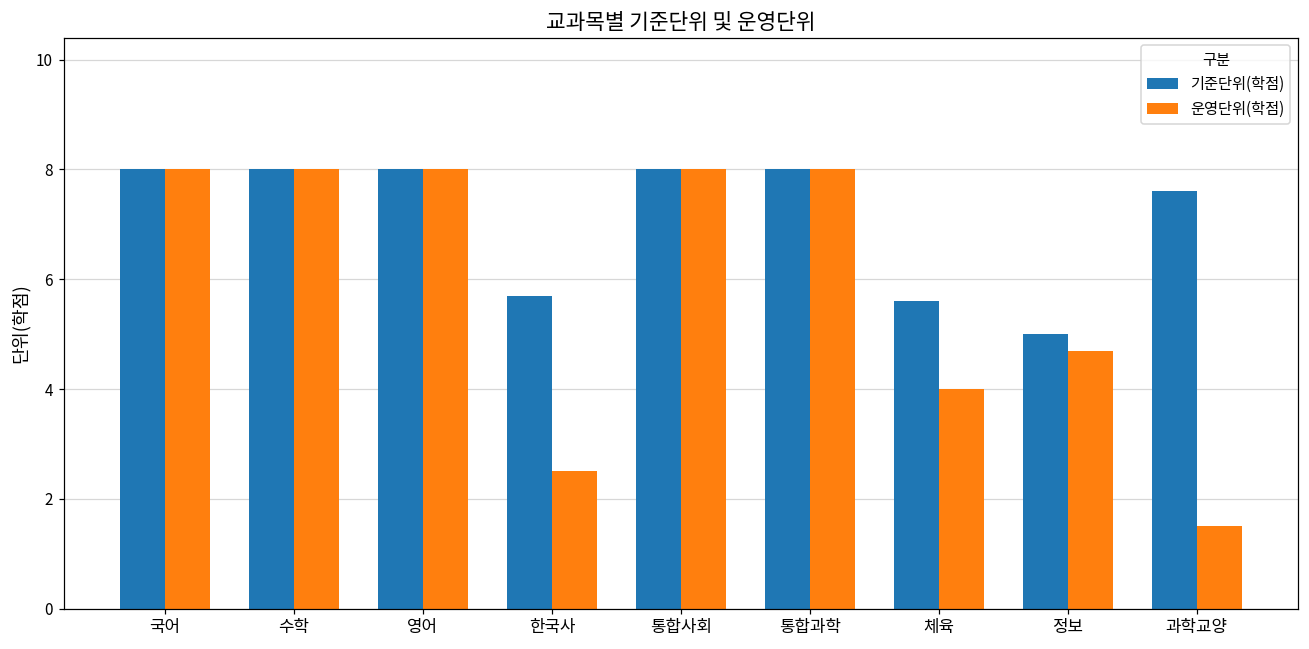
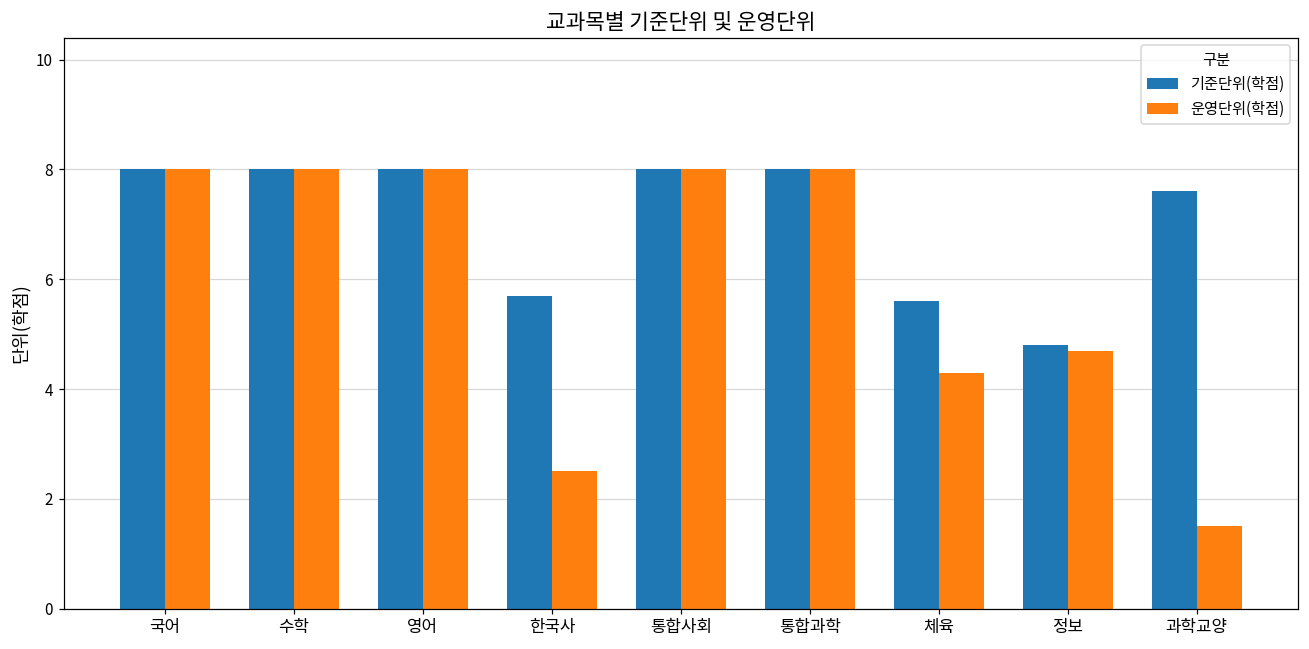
운영단위(학점), 체육: 4.0 -> 4.3
기준단위(학점), 정보: 5.0 -> 4.8
